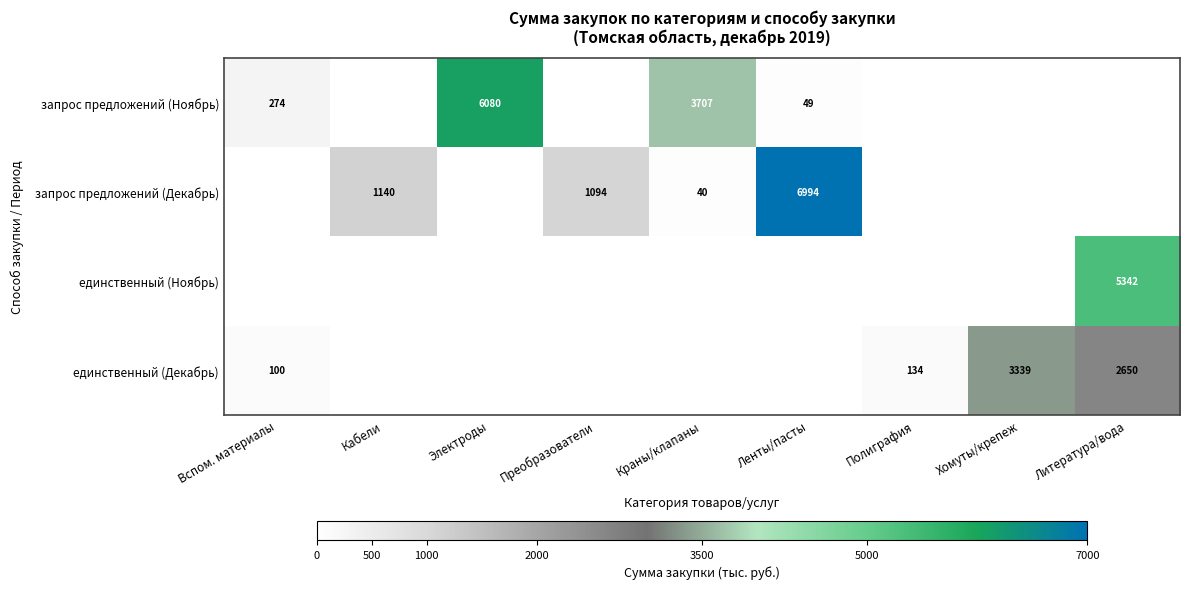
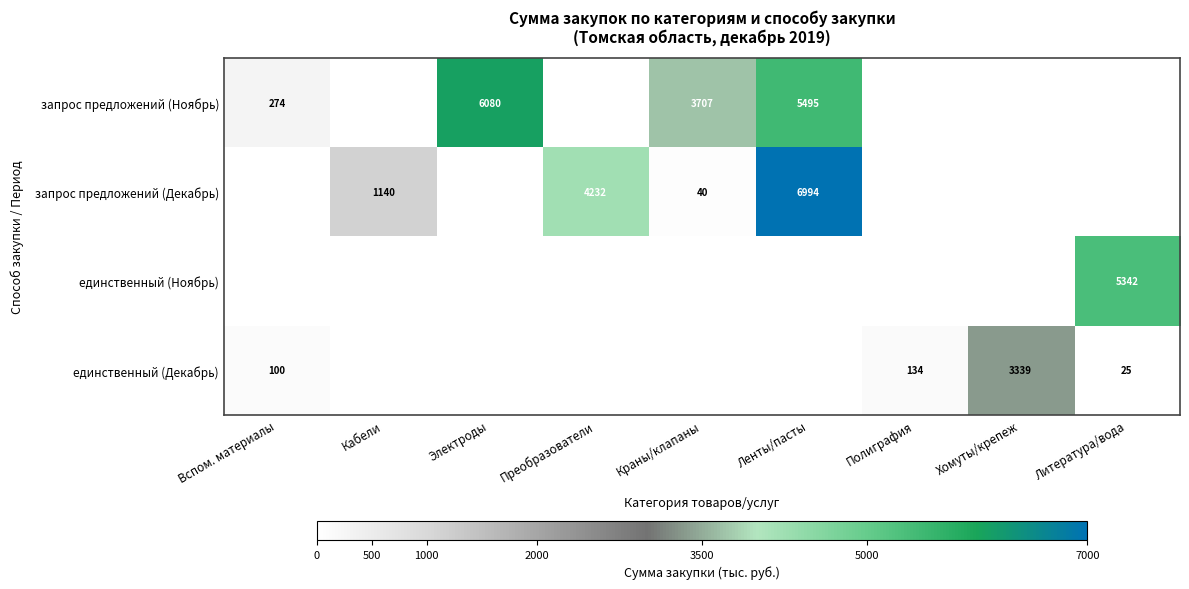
запрос предложений (Ноябрь), Ленты/пасты: 49 -> 5495
запрос предложений (Декабрь), Преобразователи: 1094 -> 4232
единственный (Декабрь), Литература/вода: 2650 -> 25
